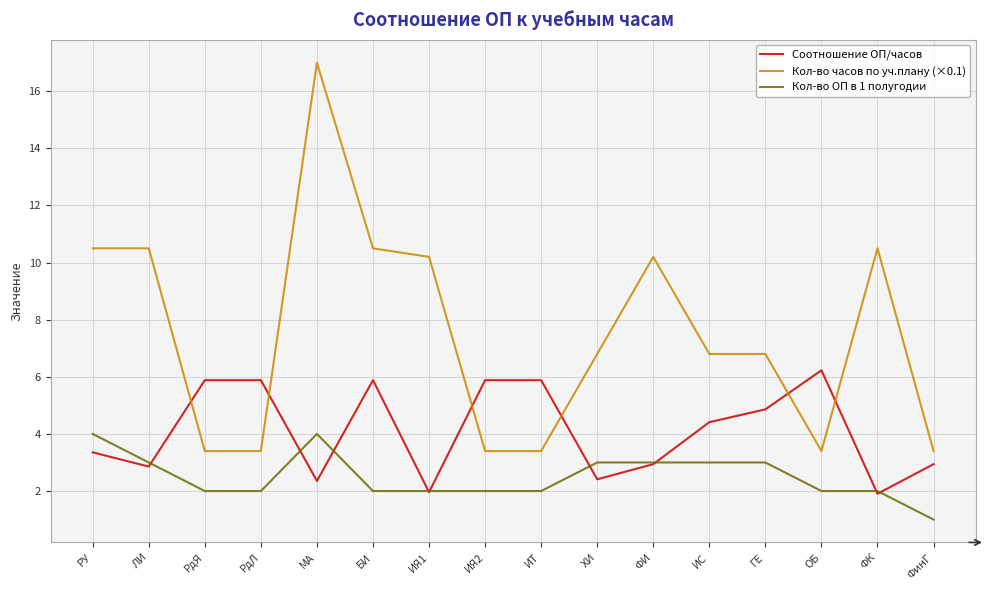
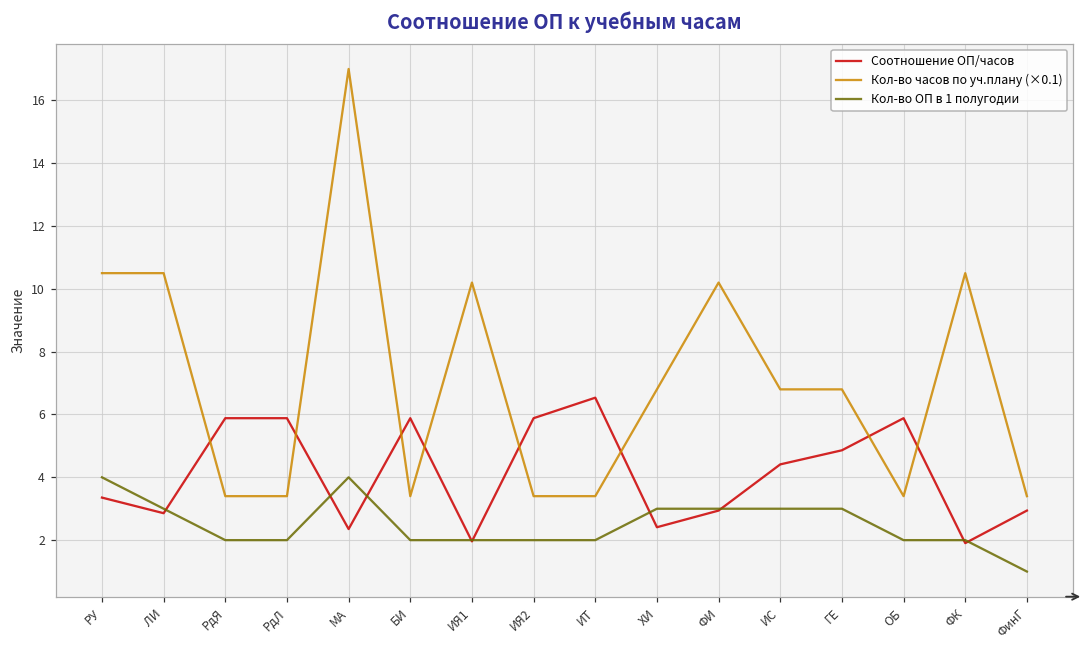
Кол-во часов по уч.плану (×0.1), БИ: 10.5 -> 3.4
Соотношение ОП/часов, ИТ: 5.9 -> 6.5
Соотношение ОП/часов, ОБ: 6.2 -> 5.9
